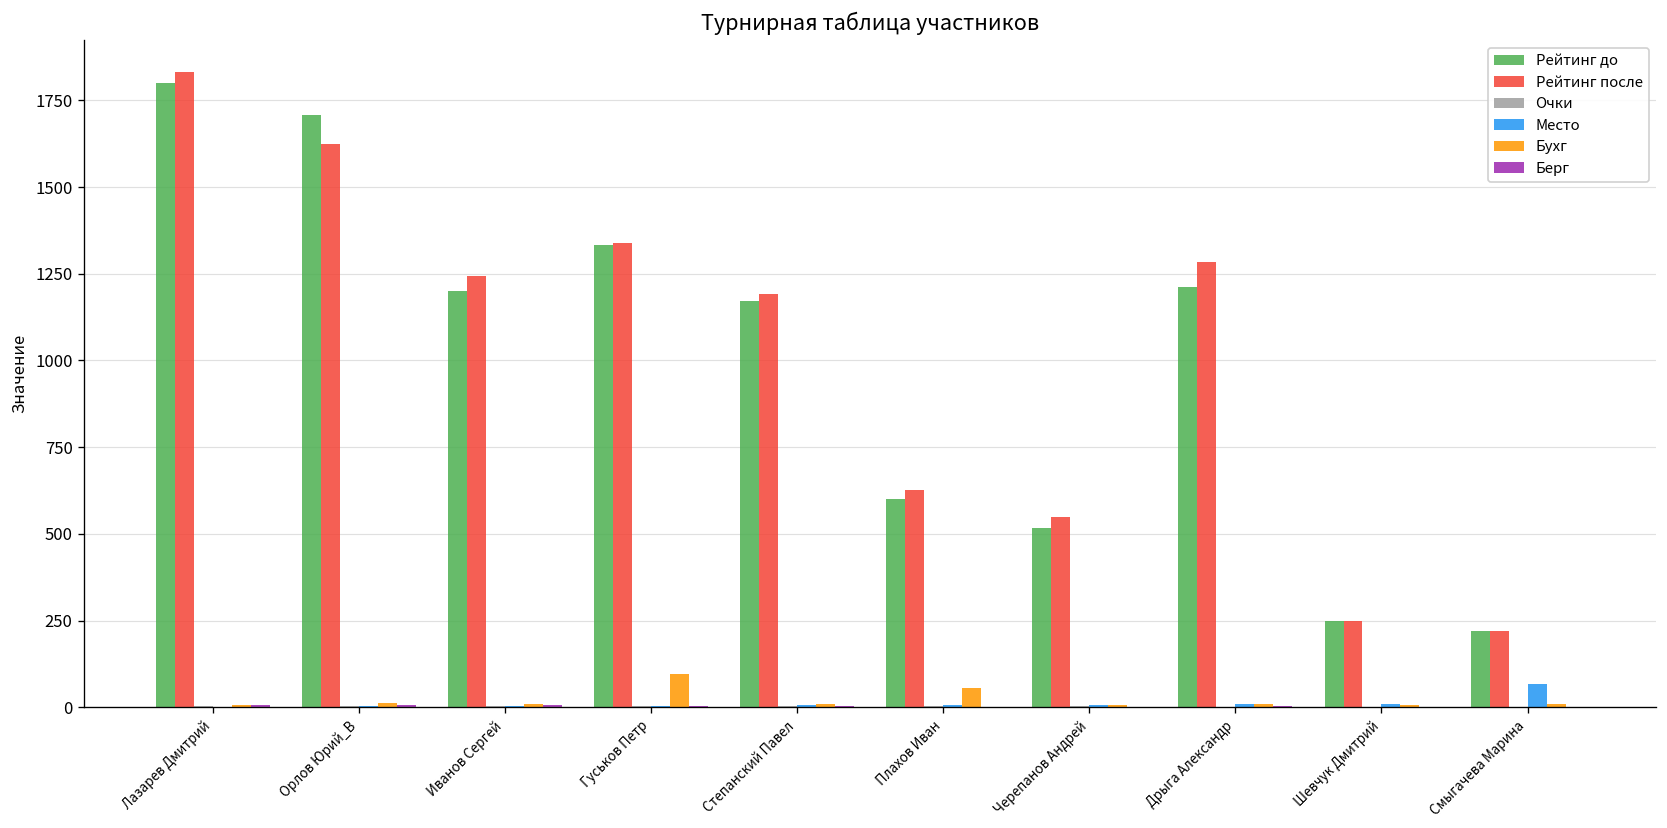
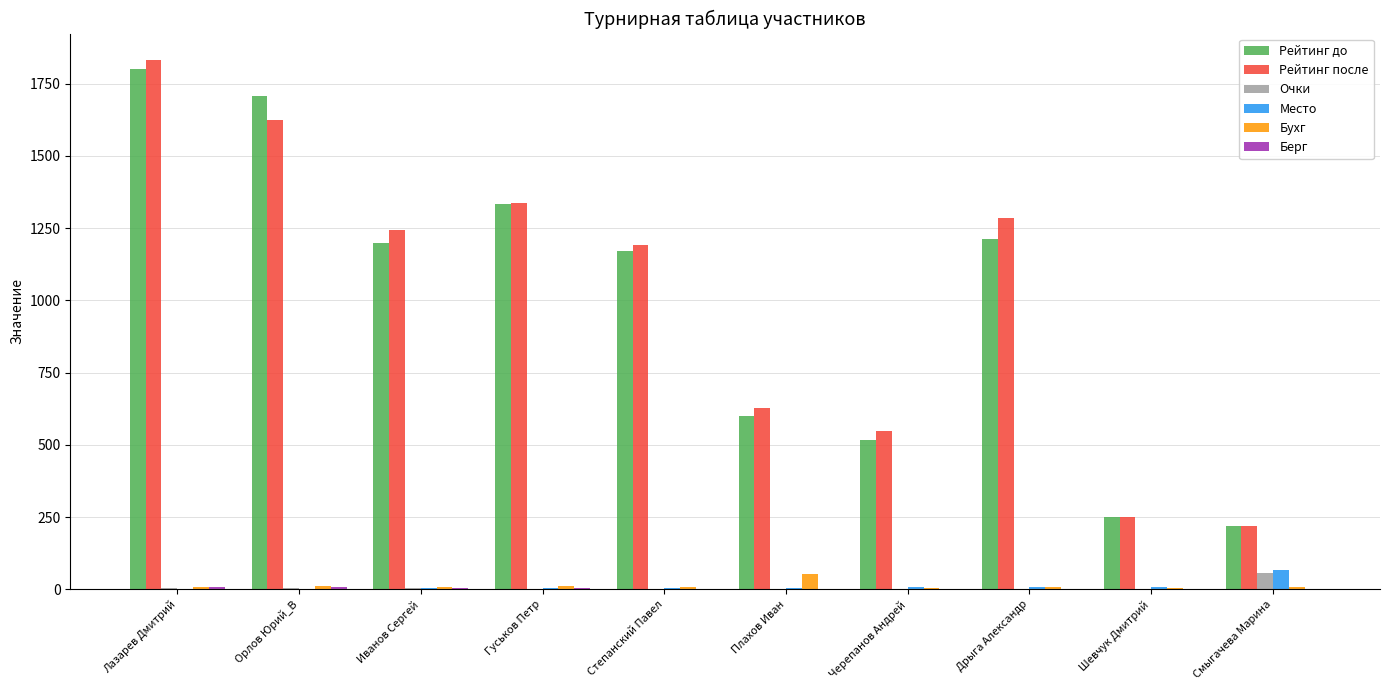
Бухг, Гуськов Петр: 100 -> 10
Очки, Смыгачева Марина: 0 -> 60
